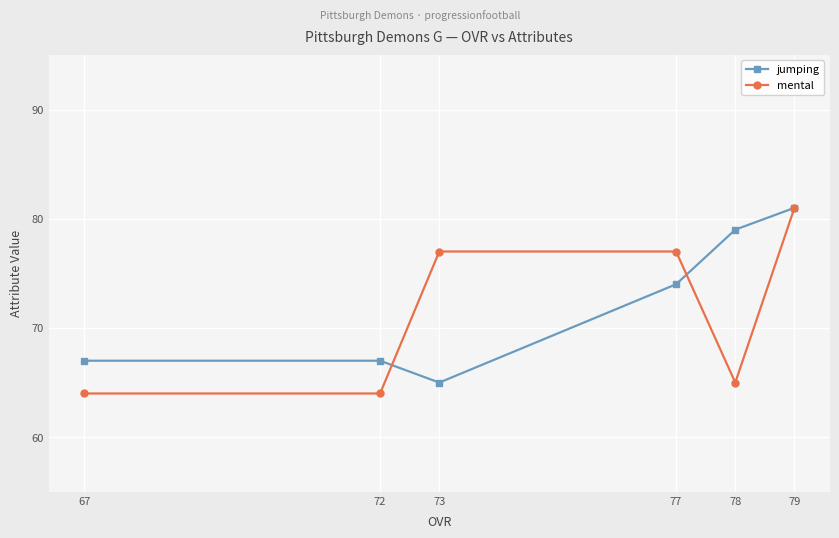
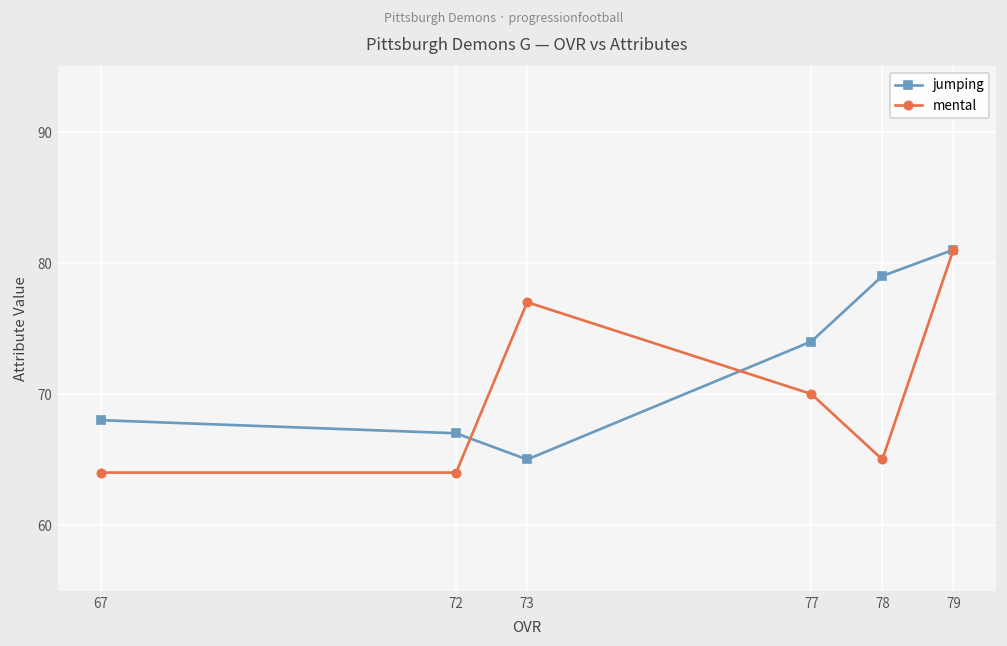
jumping, 67: 67 -> 68
mental, 77: 77 -> 70
